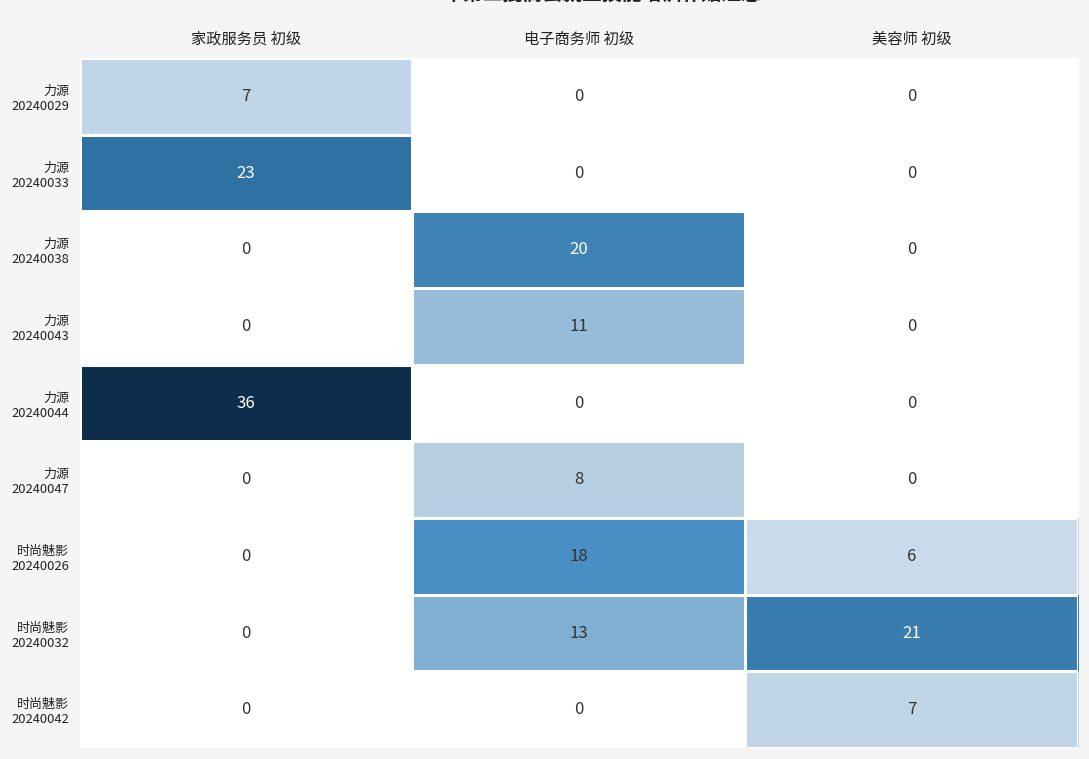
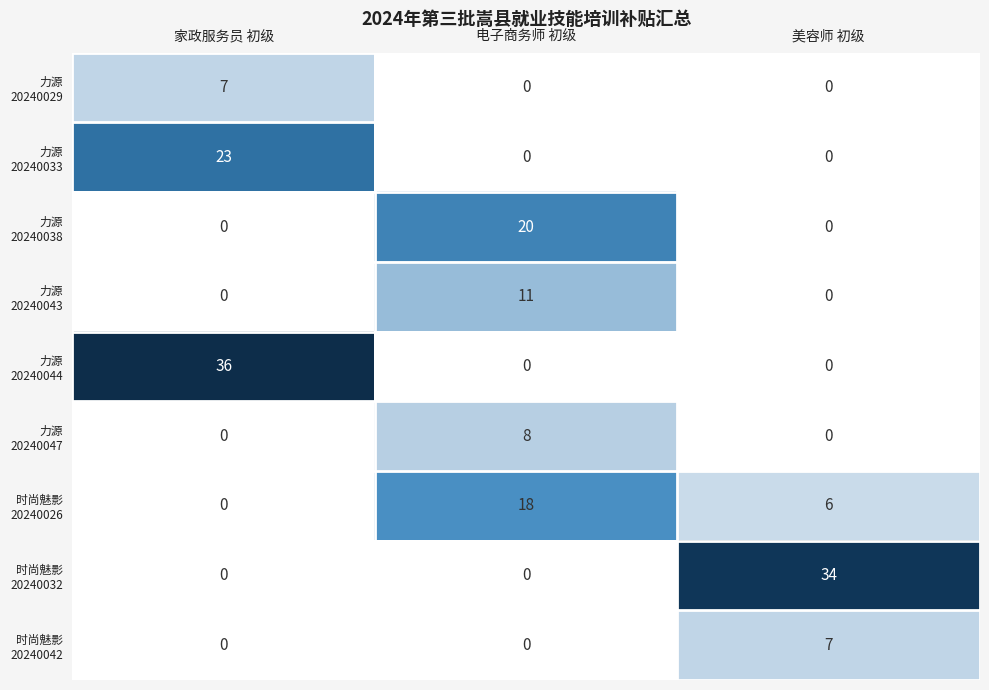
时尚魅影 20240032, 电子商务师 初级: 13 -> 0
时尚魅影 20240032, 美容师 初级: 21 -> 34
